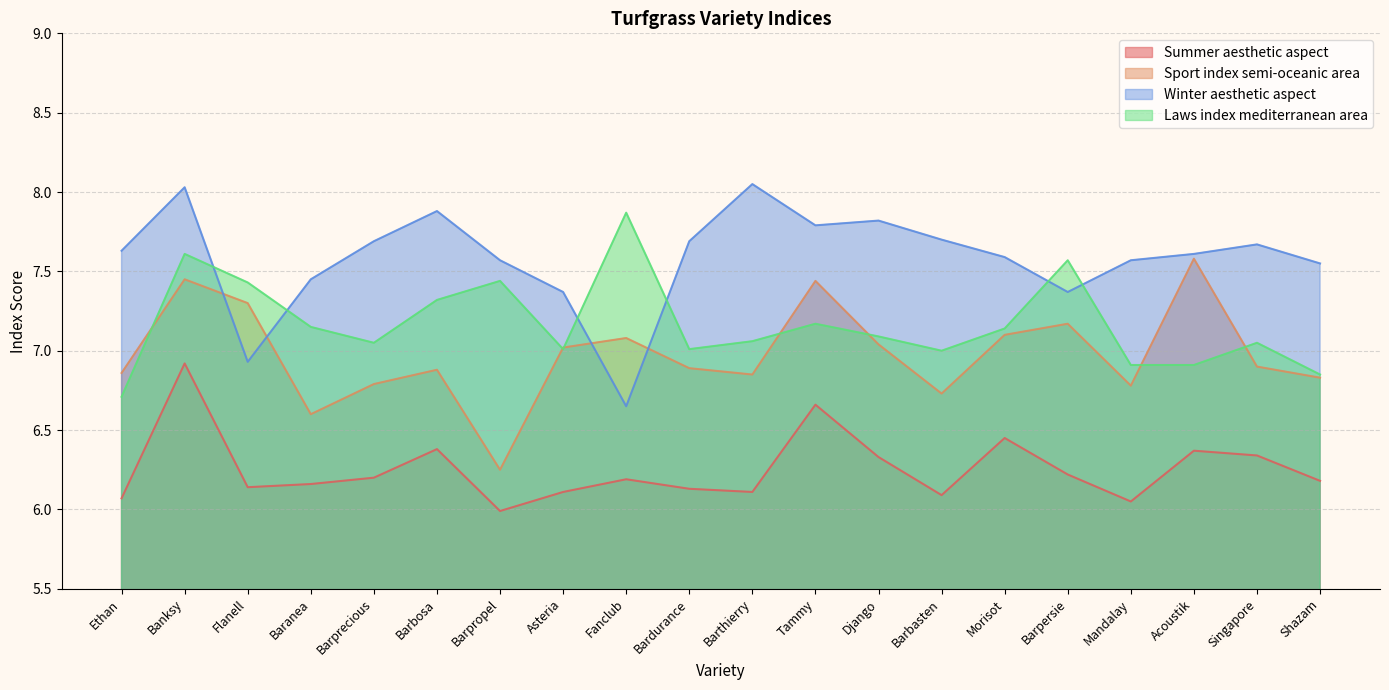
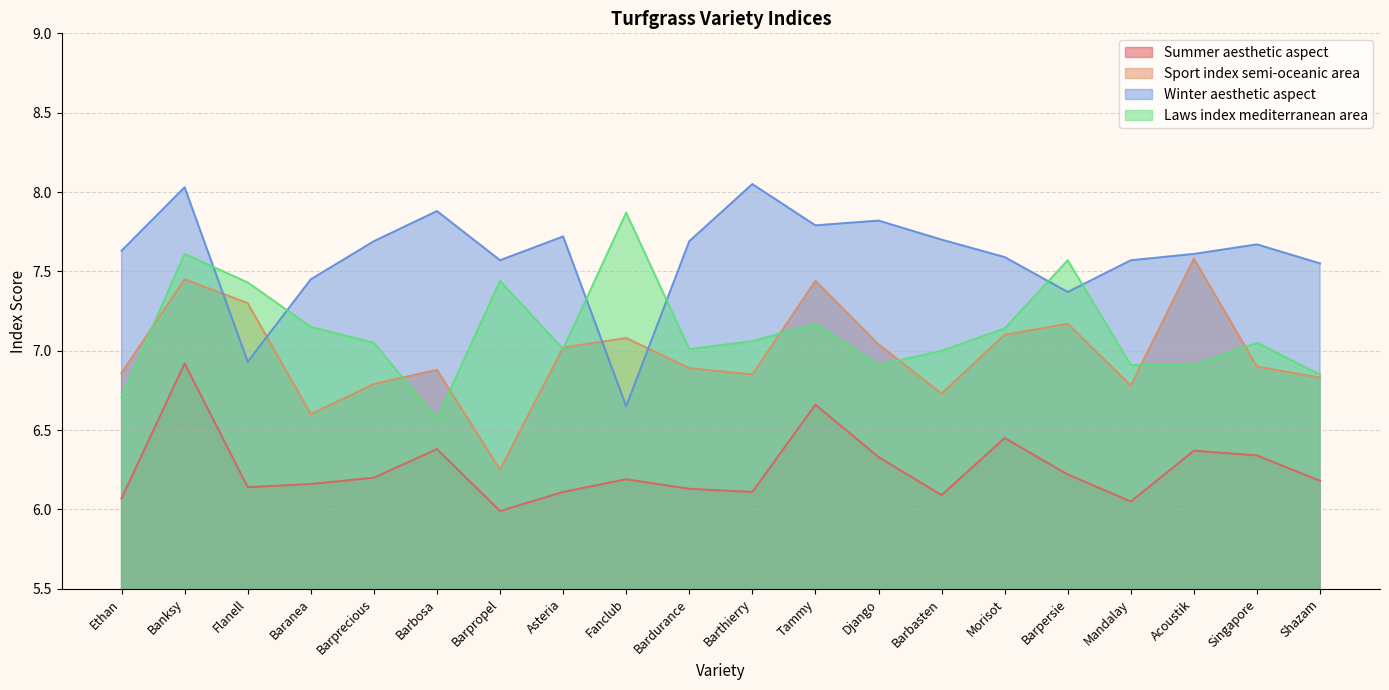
Laws index mediterranean area, Barbosa: 7.32 -> 6.57
Winter aesthetic aspect, Asteria: 7.37 -> 7.72
Laws index mediterranean area, Django: 7.09 -> 6.91
